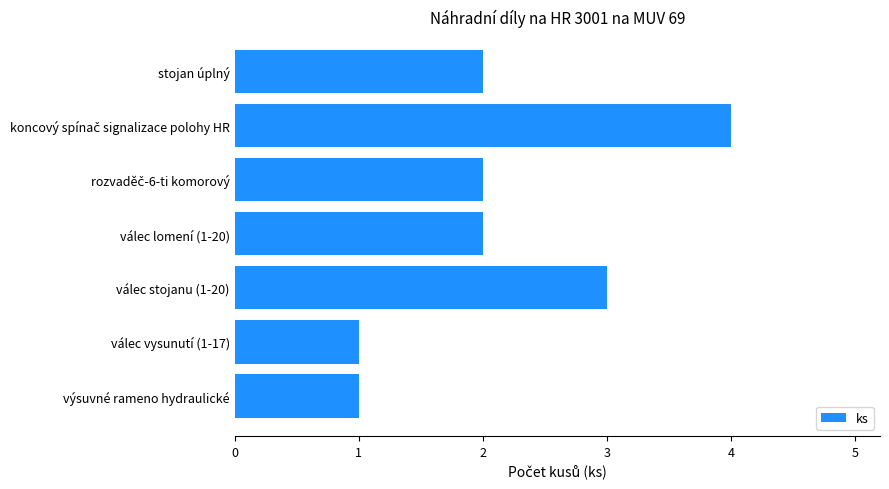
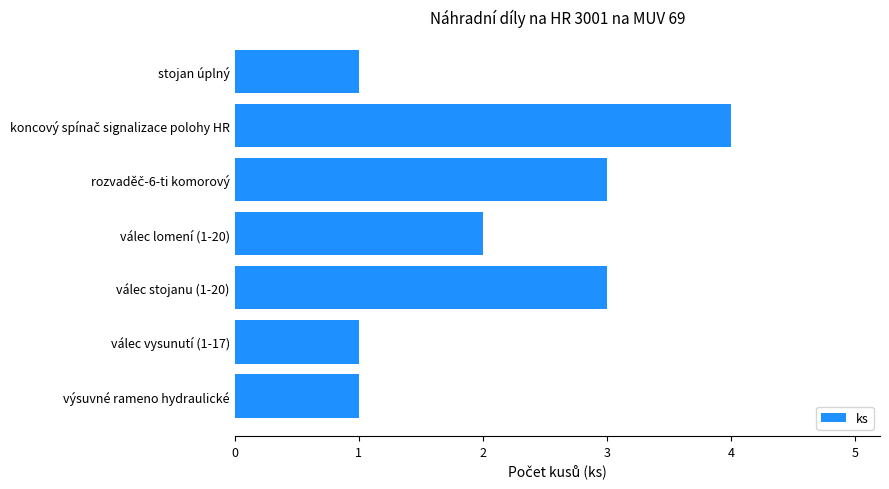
stojan úplný: 2 -> 1
rozvaděč-6-ti komorový: 2 -> 3
